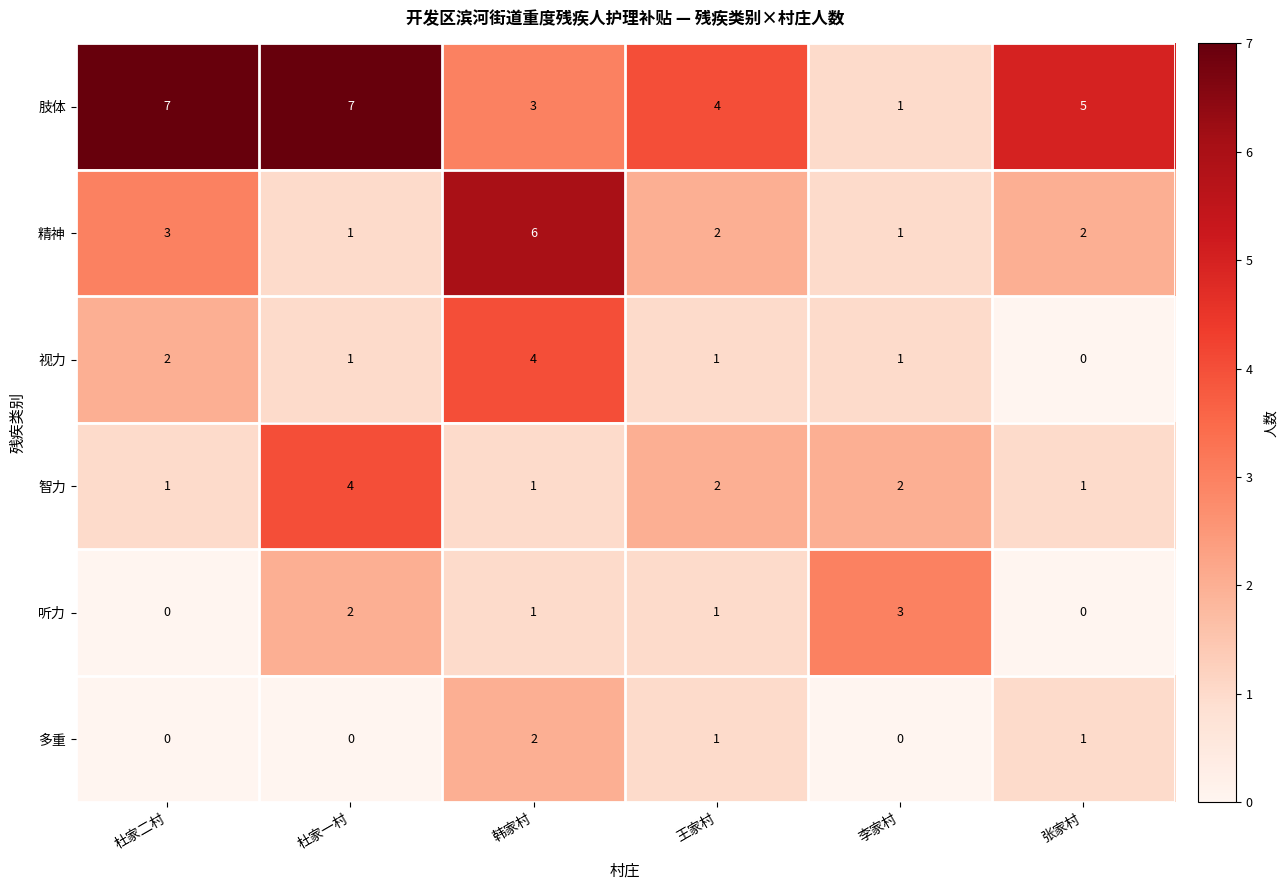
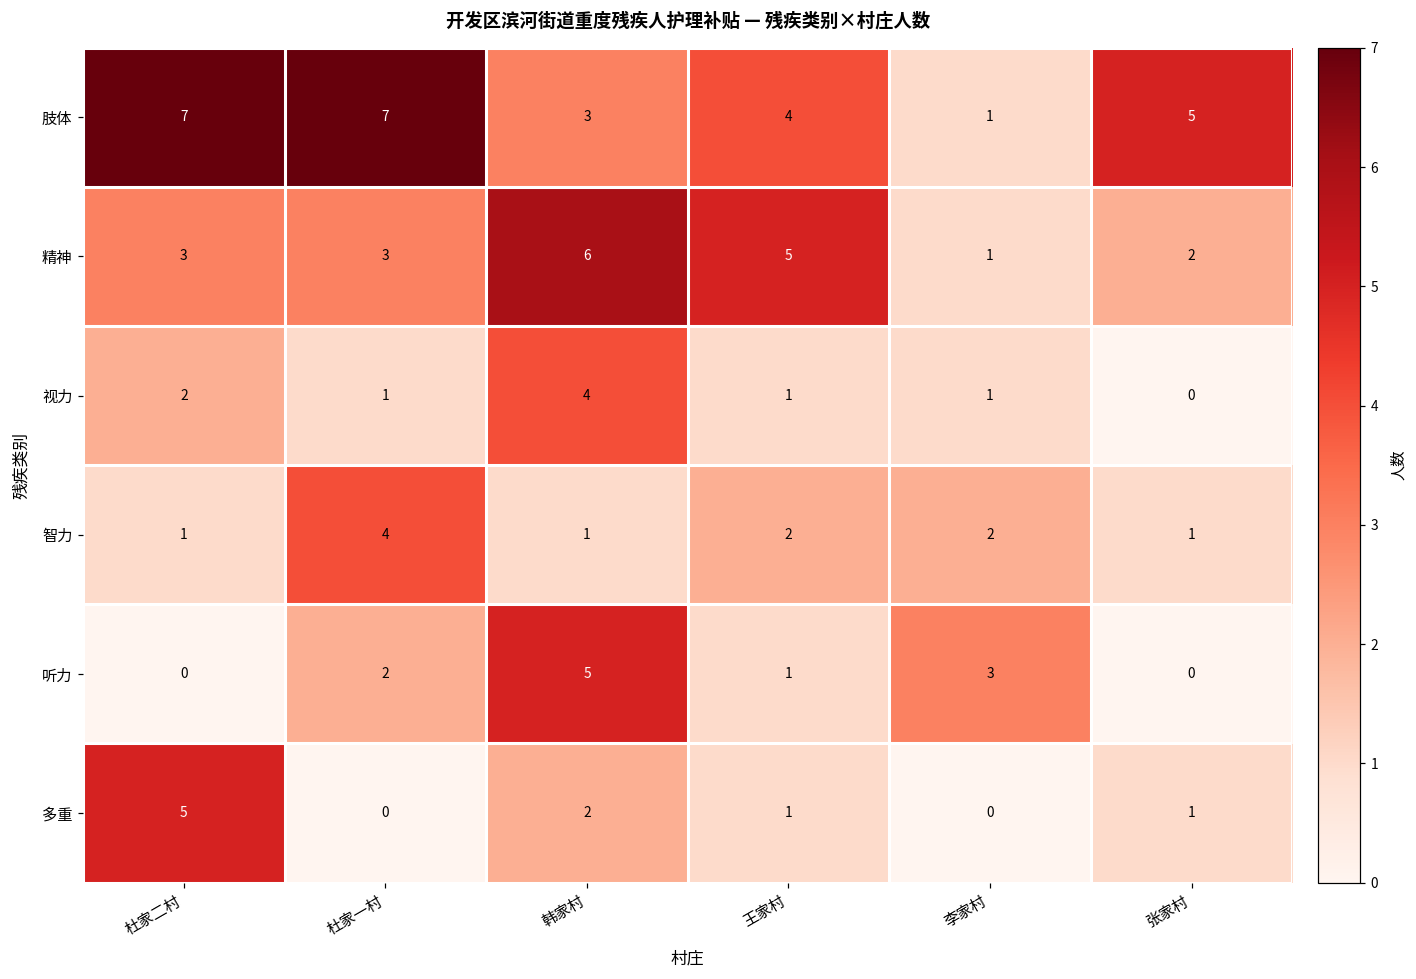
精神, 杜家一村: 1 -> 3
精神, 王家村: 2 -> 5
听力, 韩家村: 1 -> 5
多重, 杜家二村: 0 -> 5
